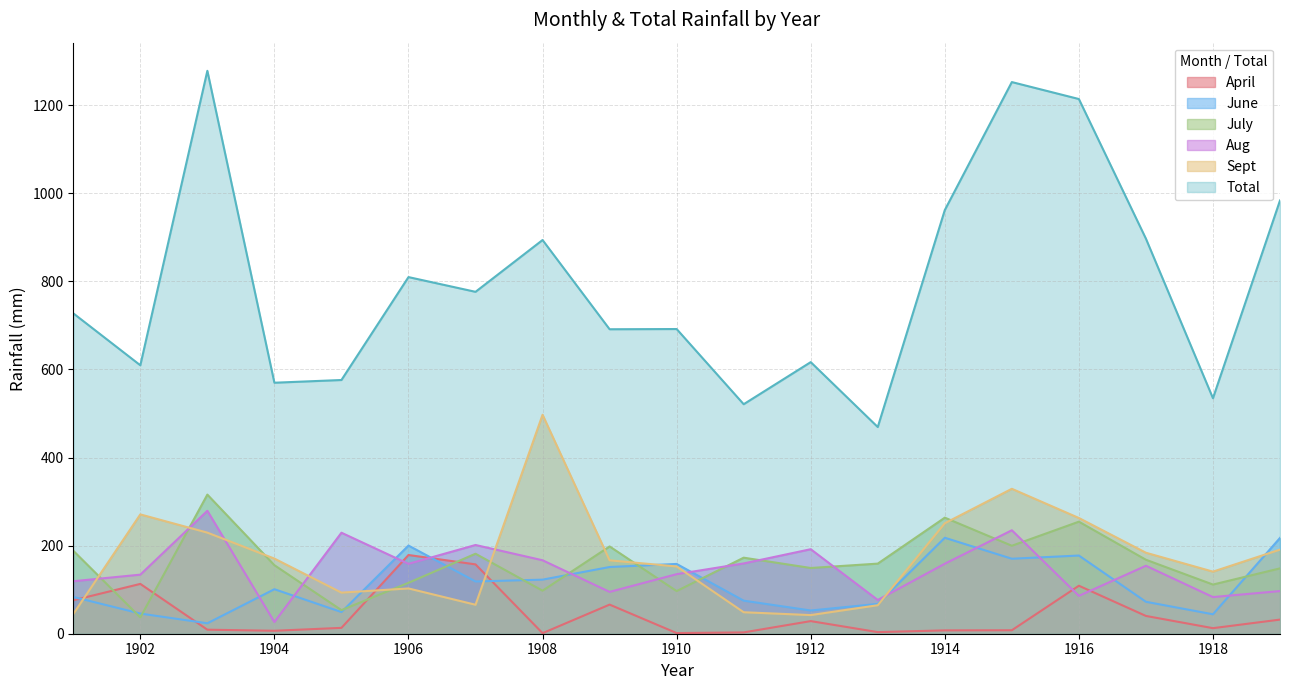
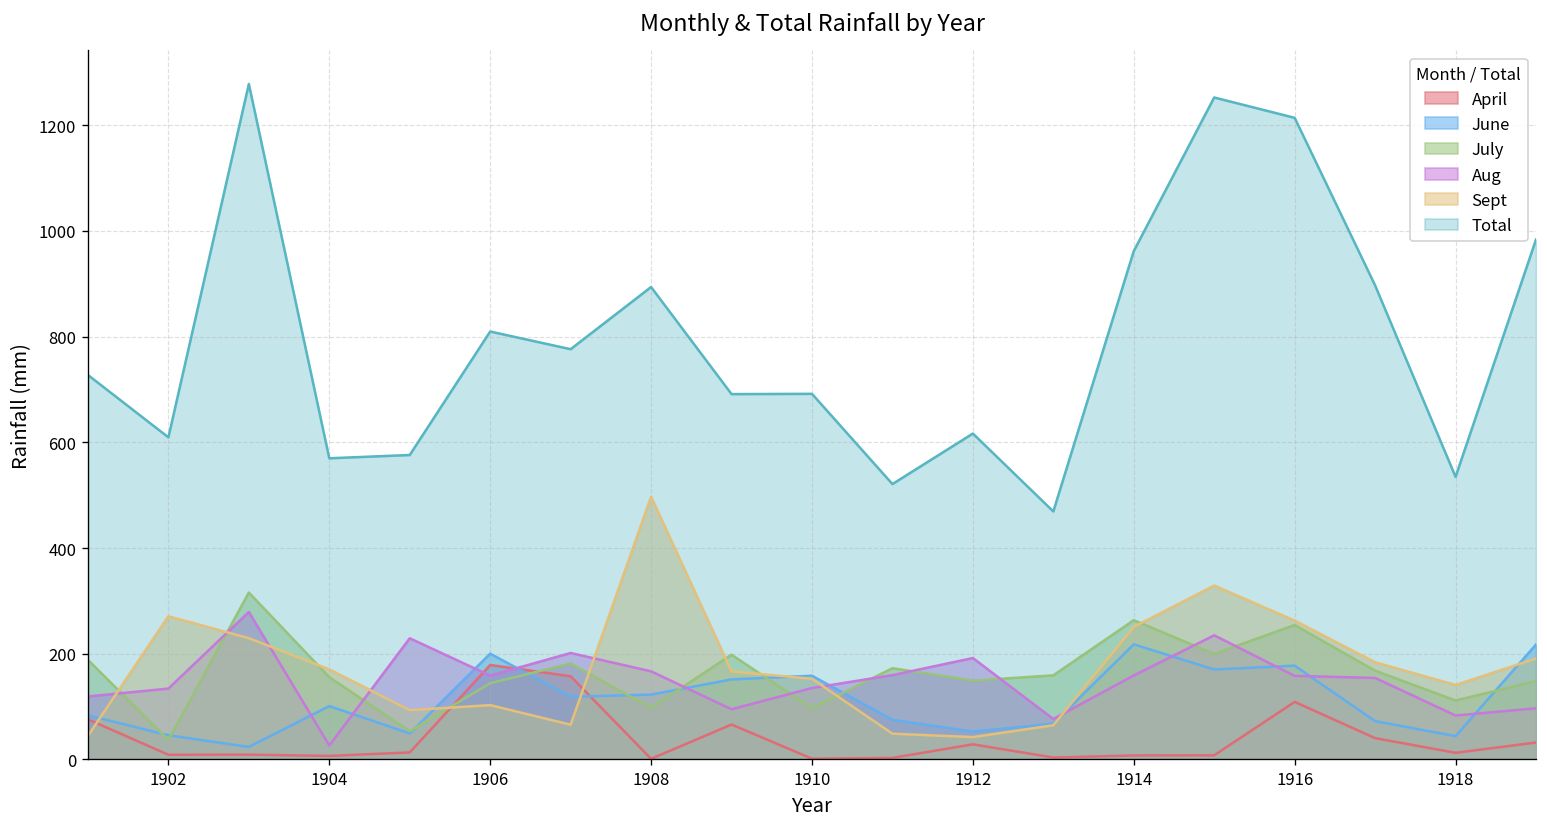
April, 1902: 110 -> 10
July, 1906: 120 -> 140
Aug, 1916: 90 -> 160
